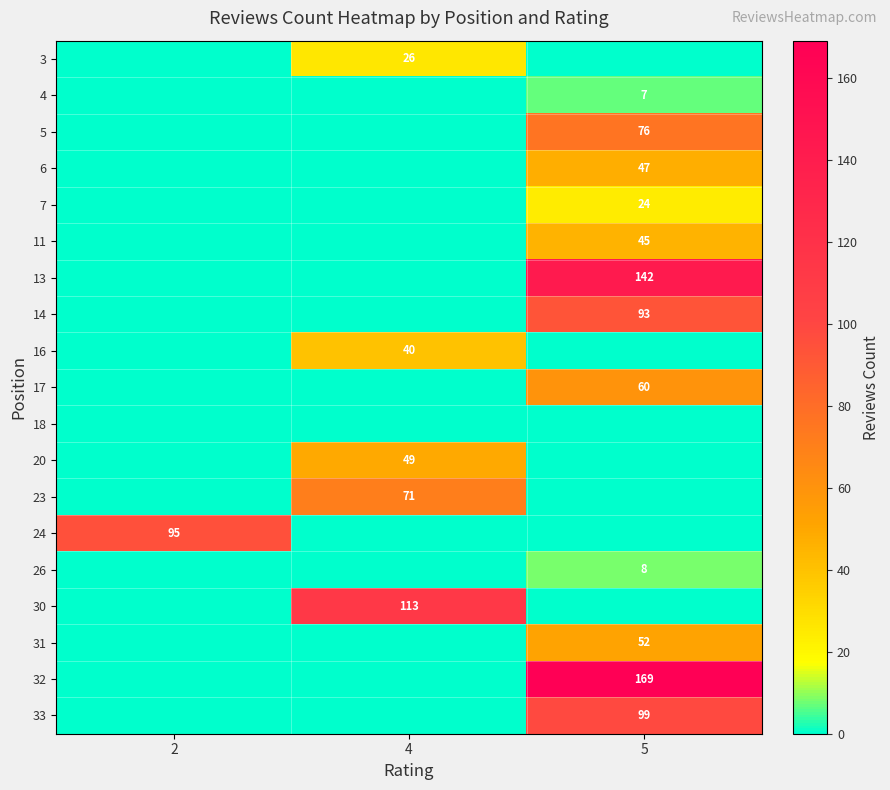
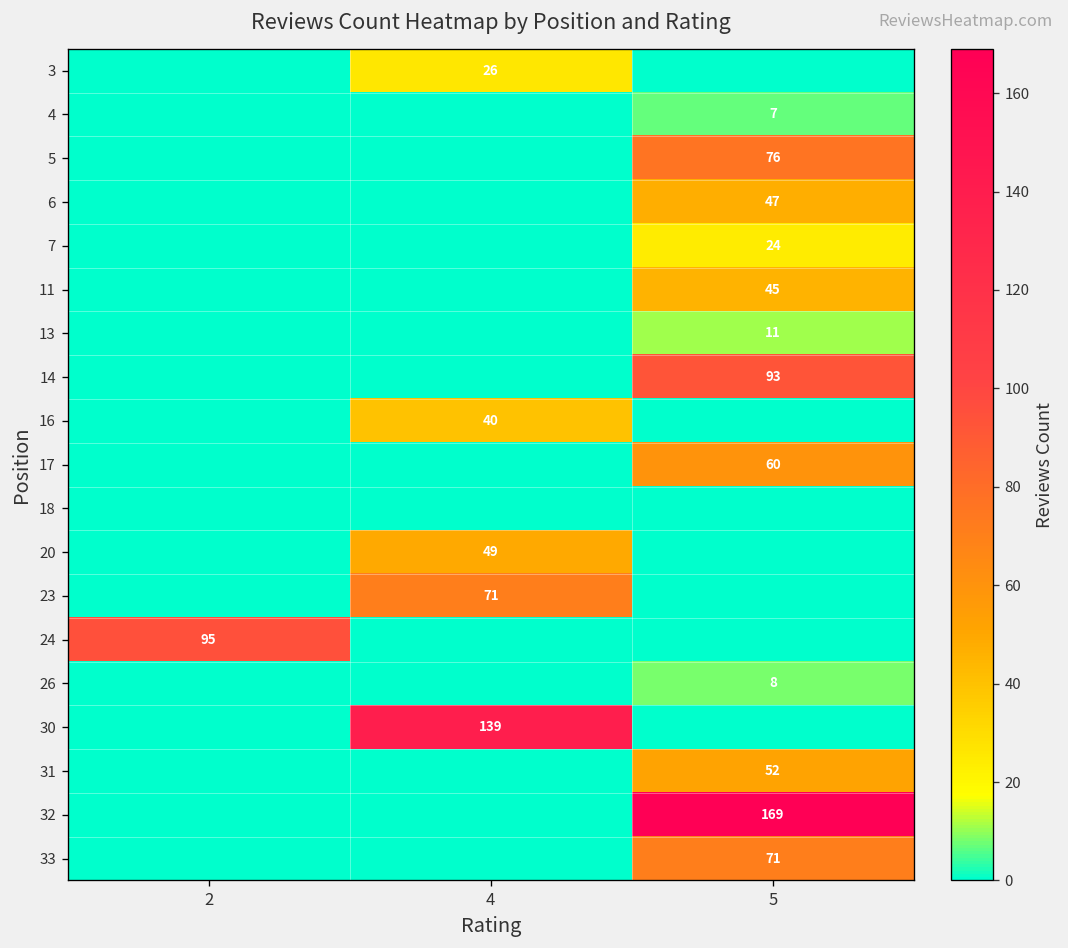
13, 5: 142 -> 11
30, 4: 113 -> 139
33, 5: 99 -> 71
